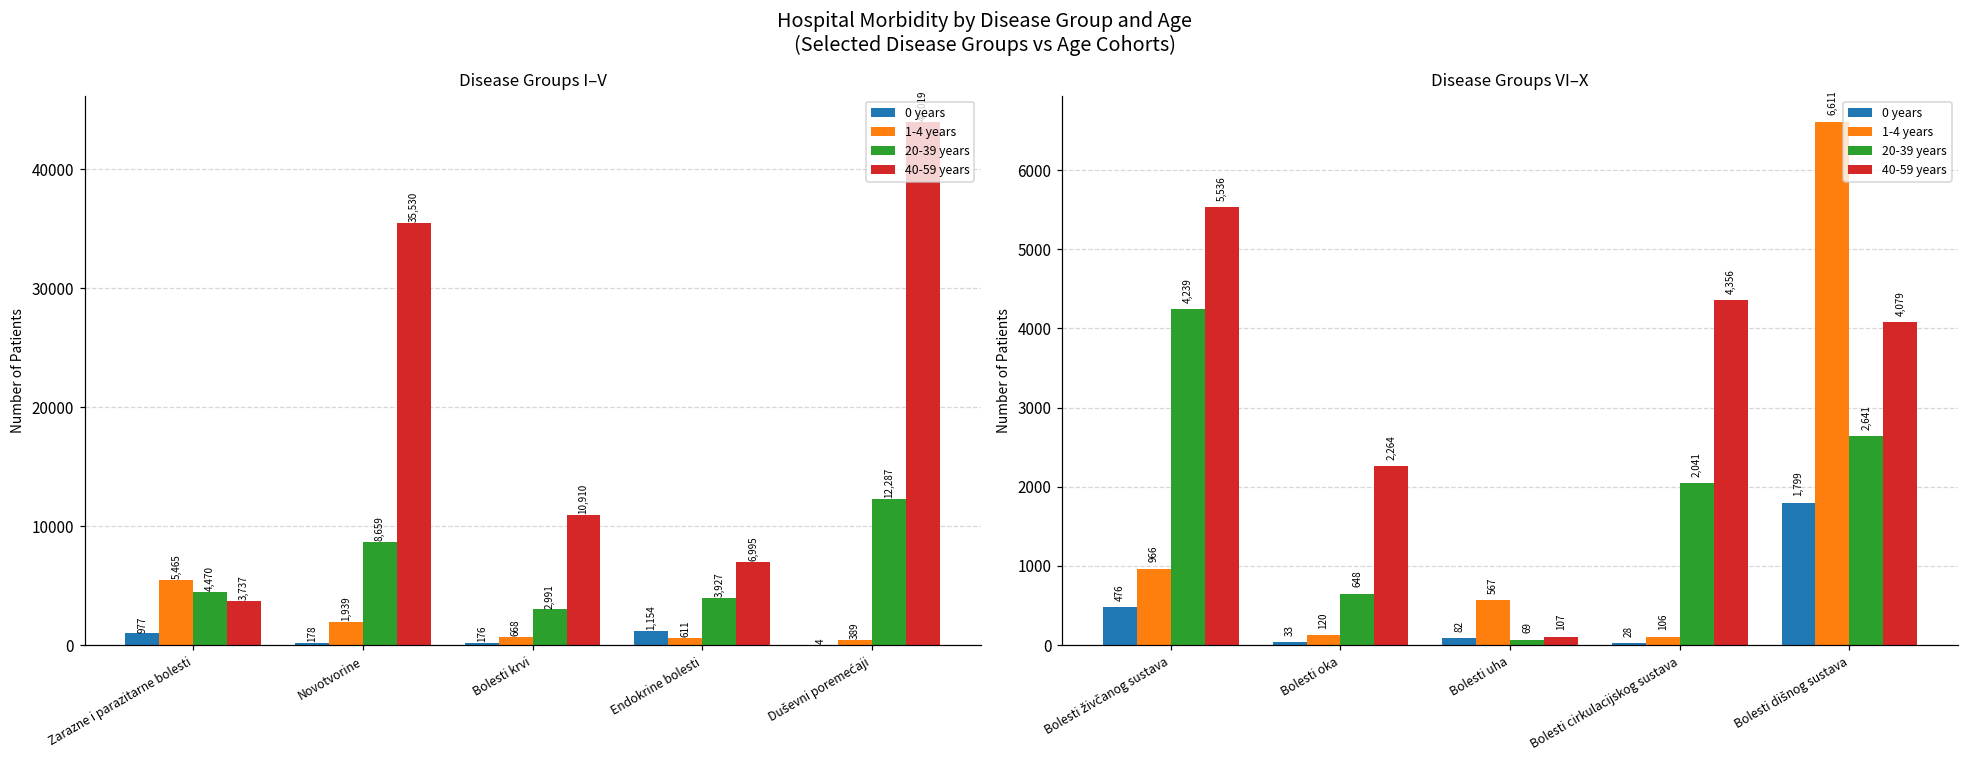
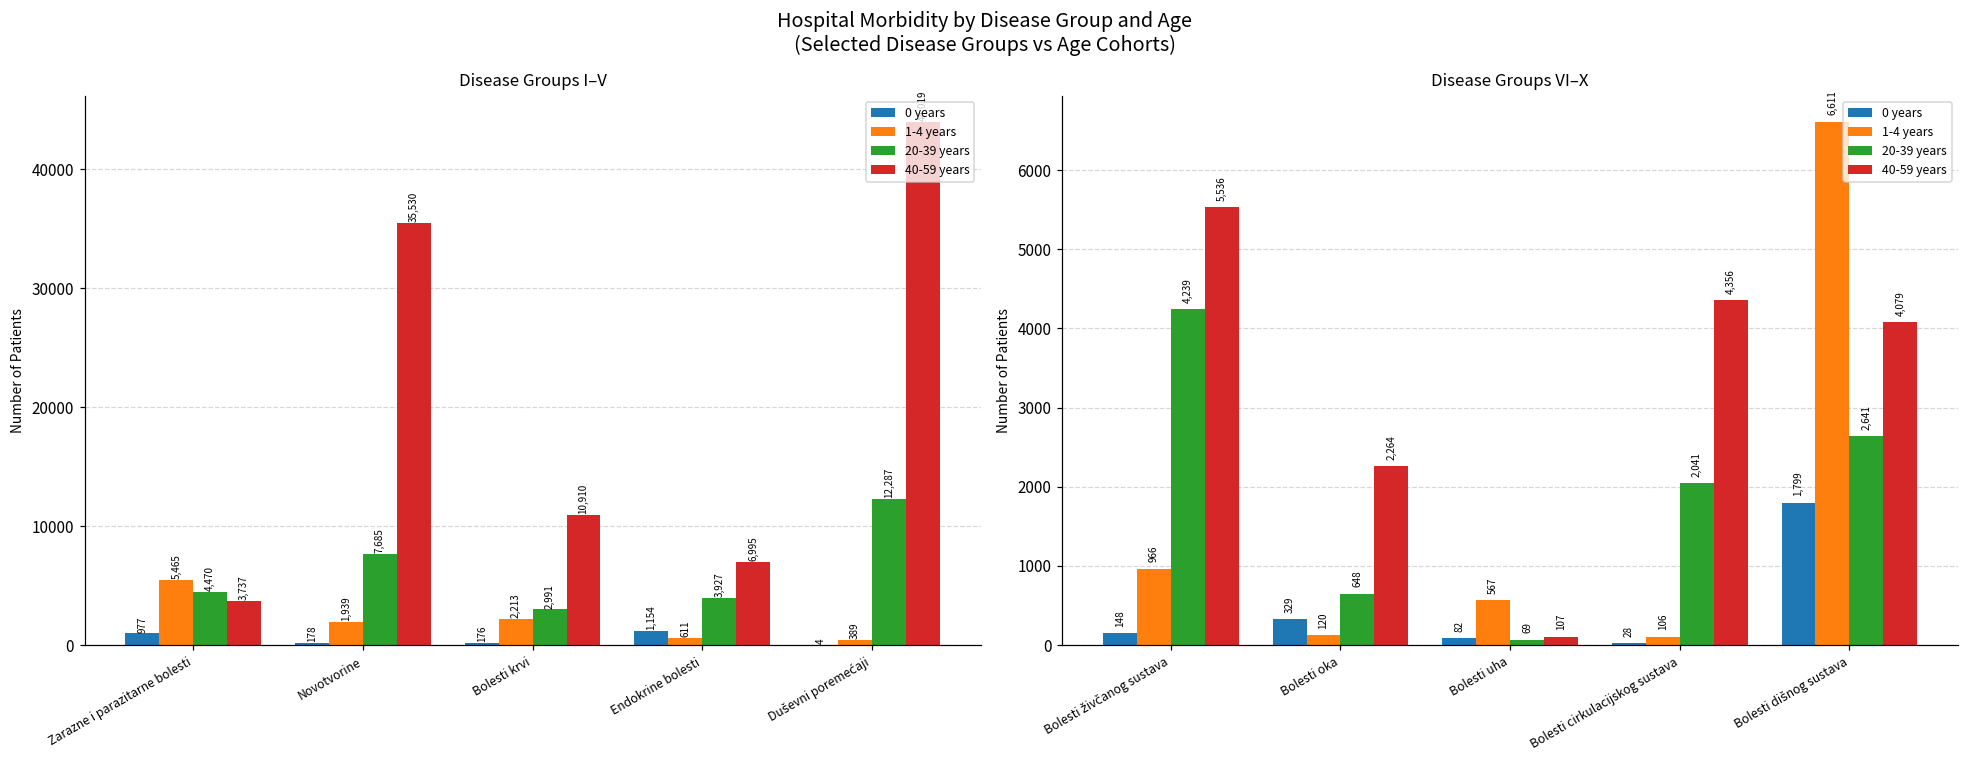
Disease Groups I–V, 20-39 years, Novotvorine: 8,659 -> 7,685
Disease Groups I–V, 1-4 years, Bolesti krvi: 668 -> 2,213
Disease Groups VI–X, 0 years, Bolesti živčanog sustava: 476 -> 148
Disease Groups VI–X, 0 years, Bolesti oka: 33 -> 329
